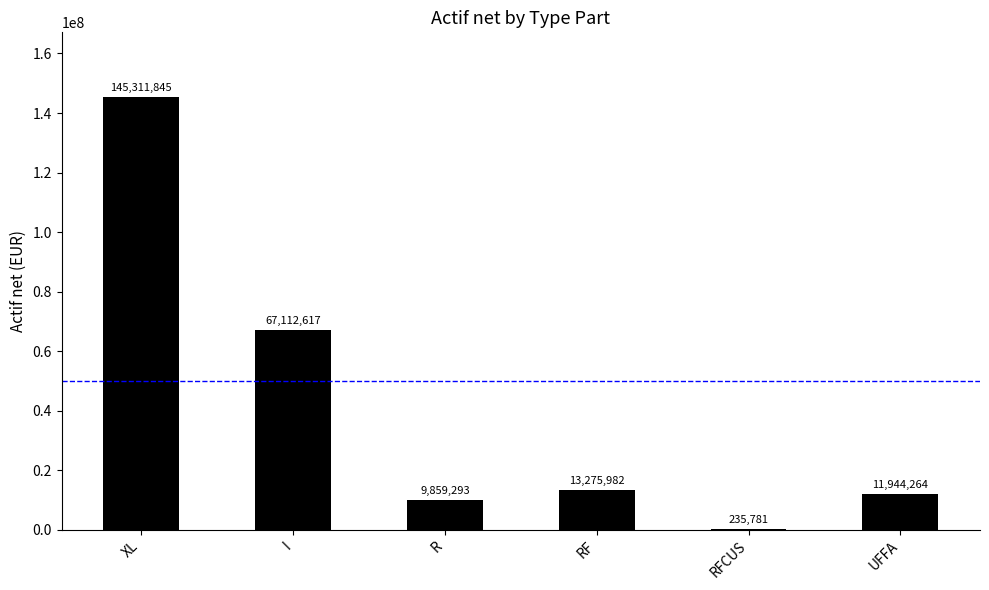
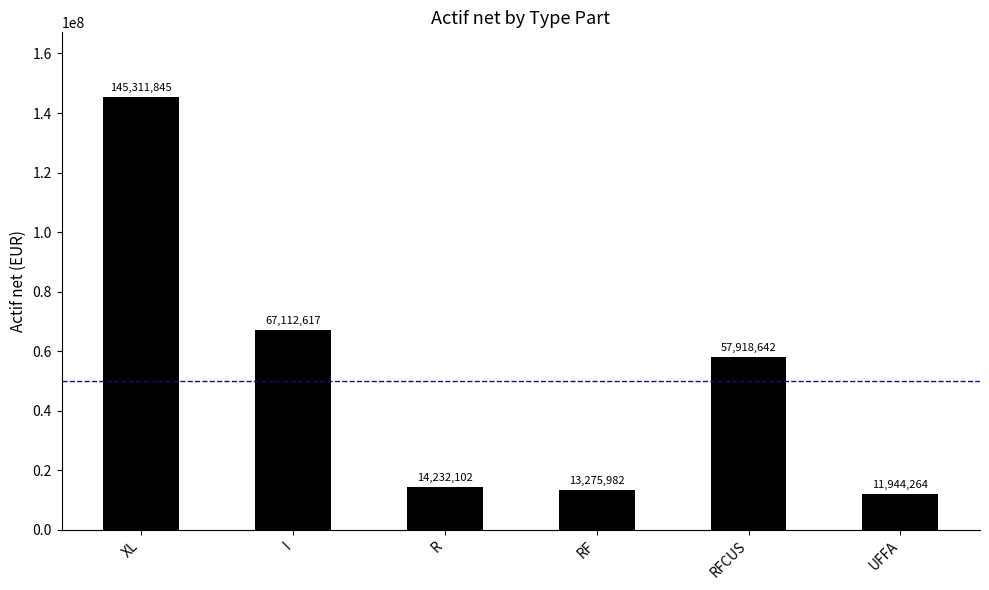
R: 9,859,293 -> 14,232,102
RFCUS: 235,781 -> 57,918,642
